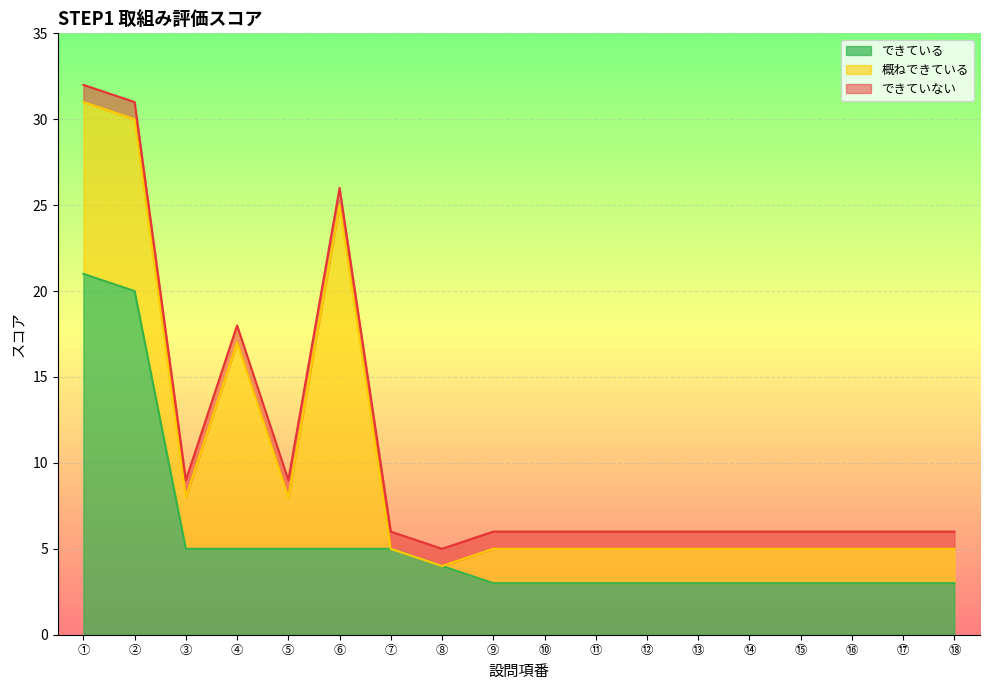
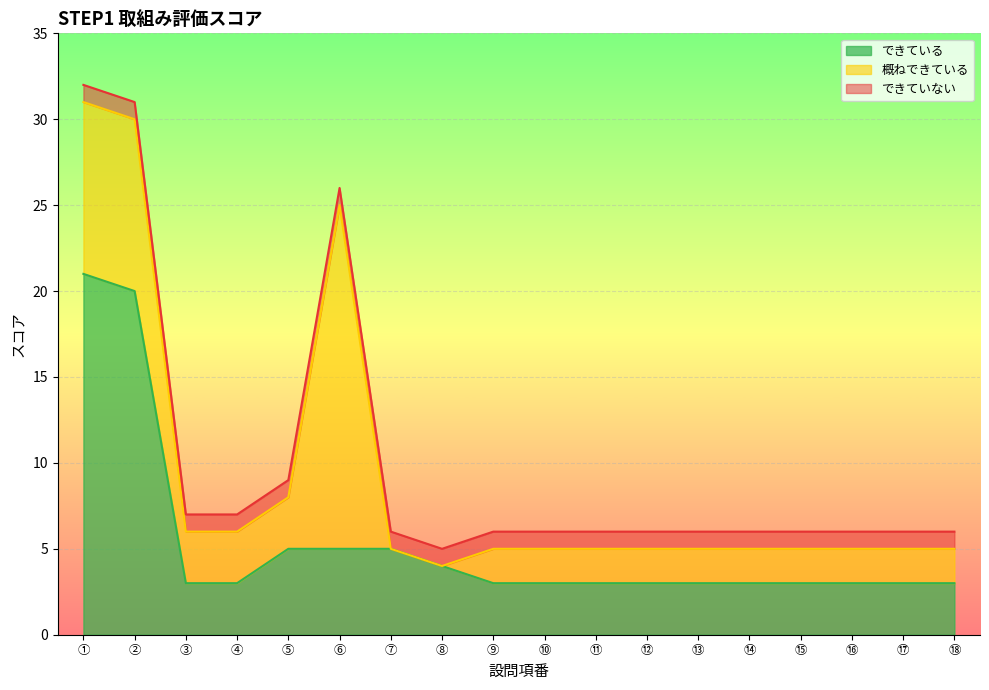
できている, ③: 5 -> 3
できている, ④: 5 -> 3
概ねできている, ④: 12 -> 3
